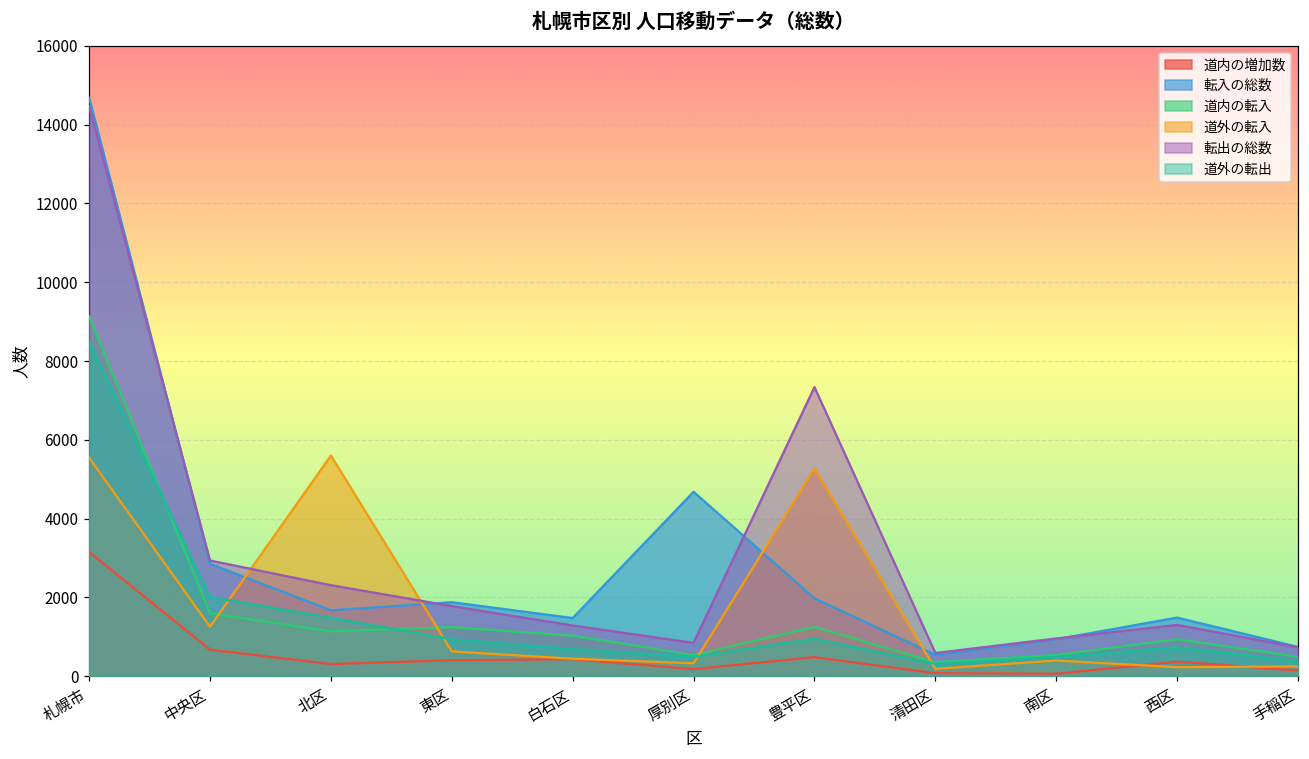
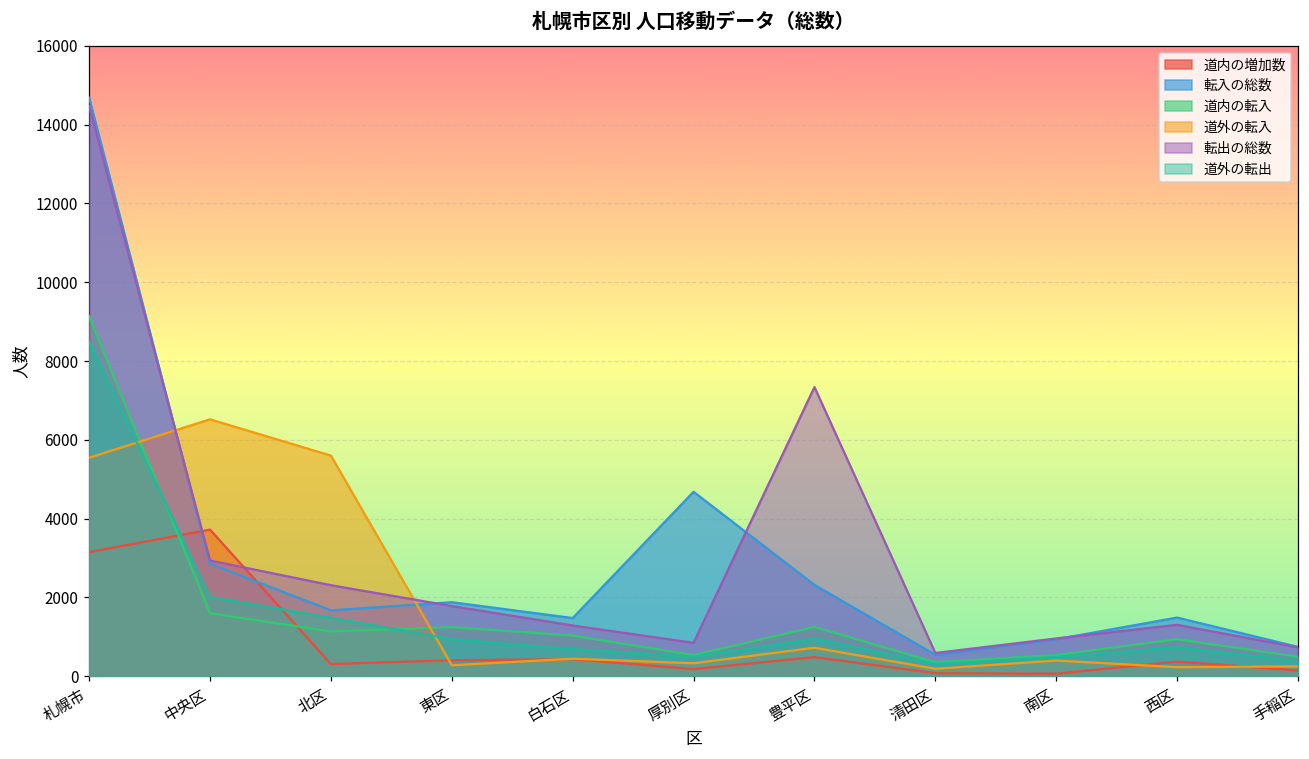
道内の増加数, 中央区: 700 -> 3700
道外の転入, 中央区: 1300 -> 6500
道外の転入, 東区: 600 -> 300
転入の総数, 豊平区: 2000 -> 2300
道外の転入, 豊平区: 5300 -> 700
